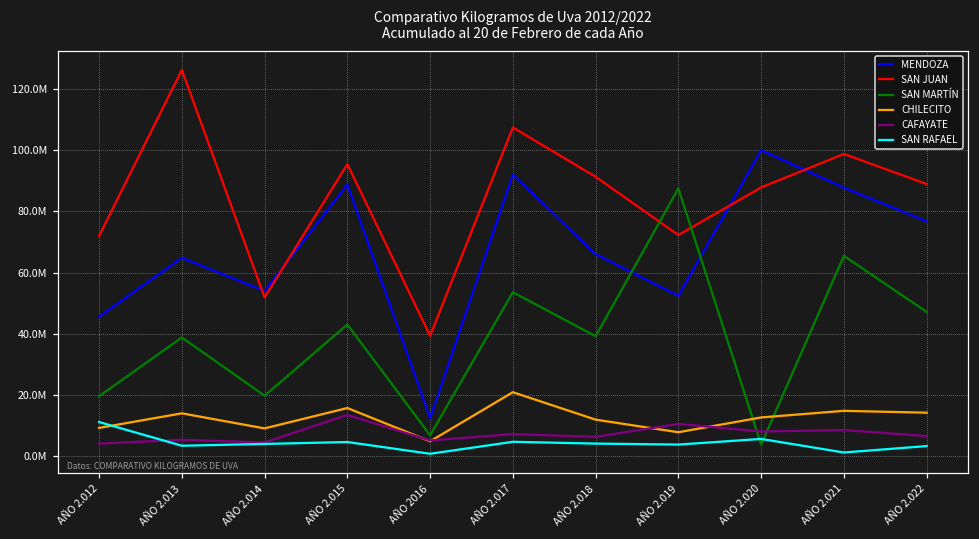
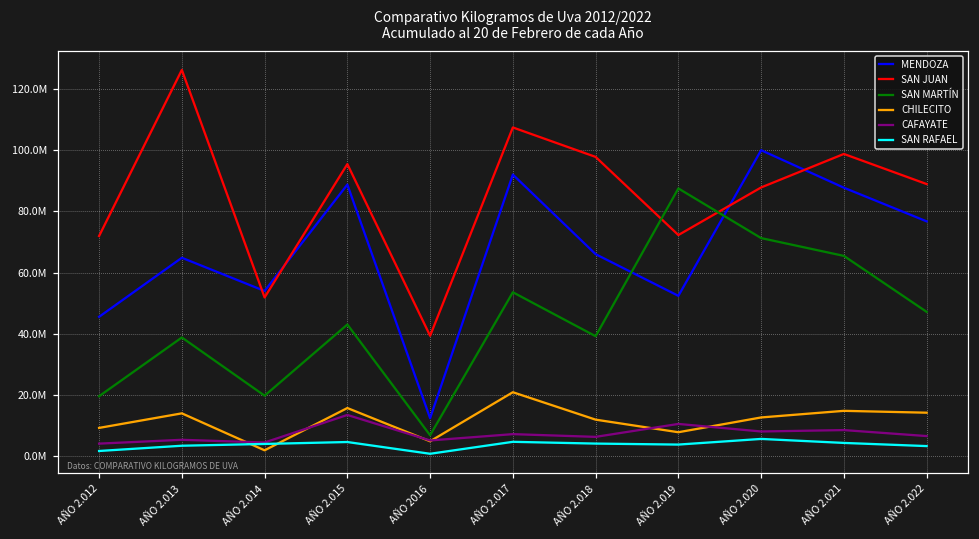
SAN RAFAEL, AÑO 2.012: 11000000 -> 2000000
CHILECITO, AÑO 2.014: 9000000 -> 2000000
SAN JUAN, AÑO 2.018: 91000000 -> 98000000
SAN MARTÍN, AÑO 2.020: 4000000 -> 71000000
SAN RAFAEL, AÑO 2.021: 1000000 -> 4000000
